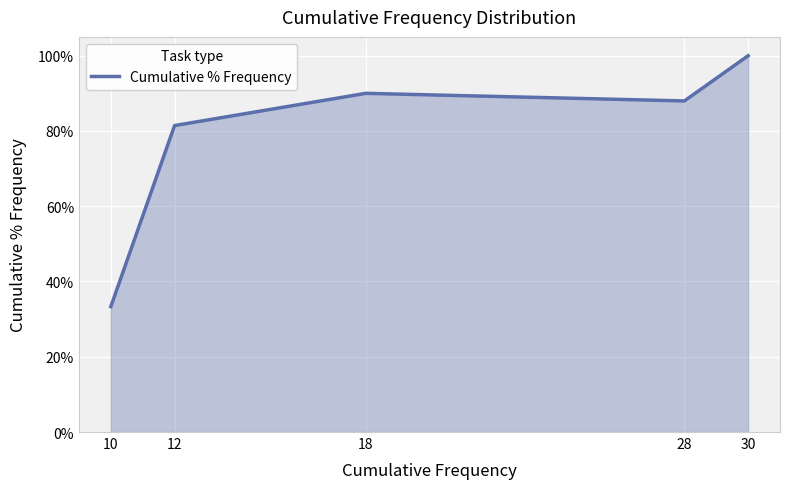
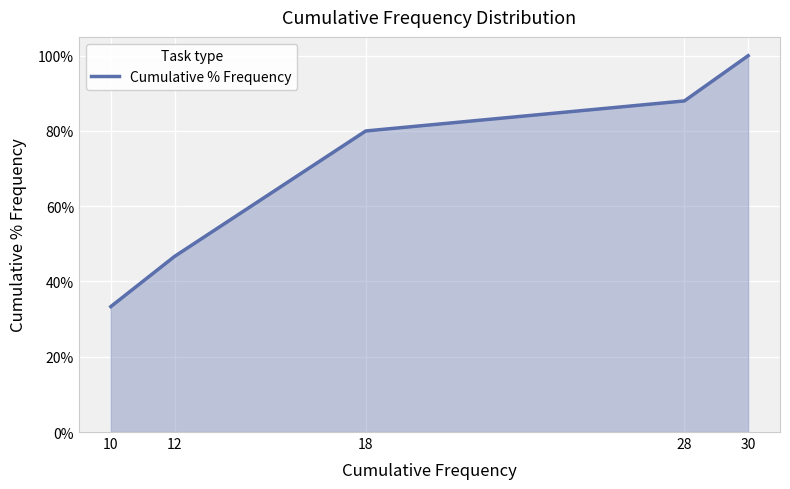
12: 81% -> 47%
18: 90% -> 80%
